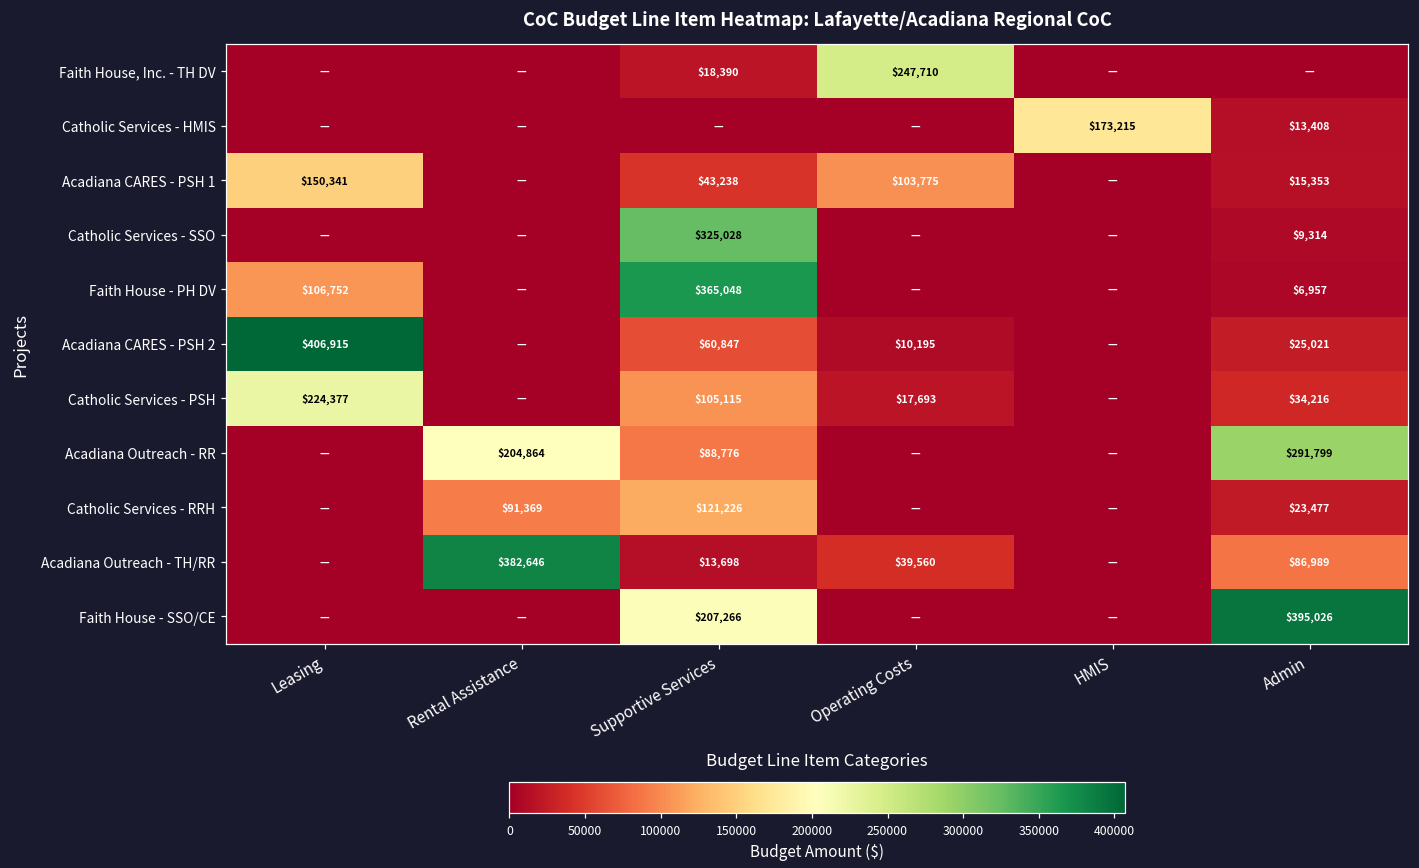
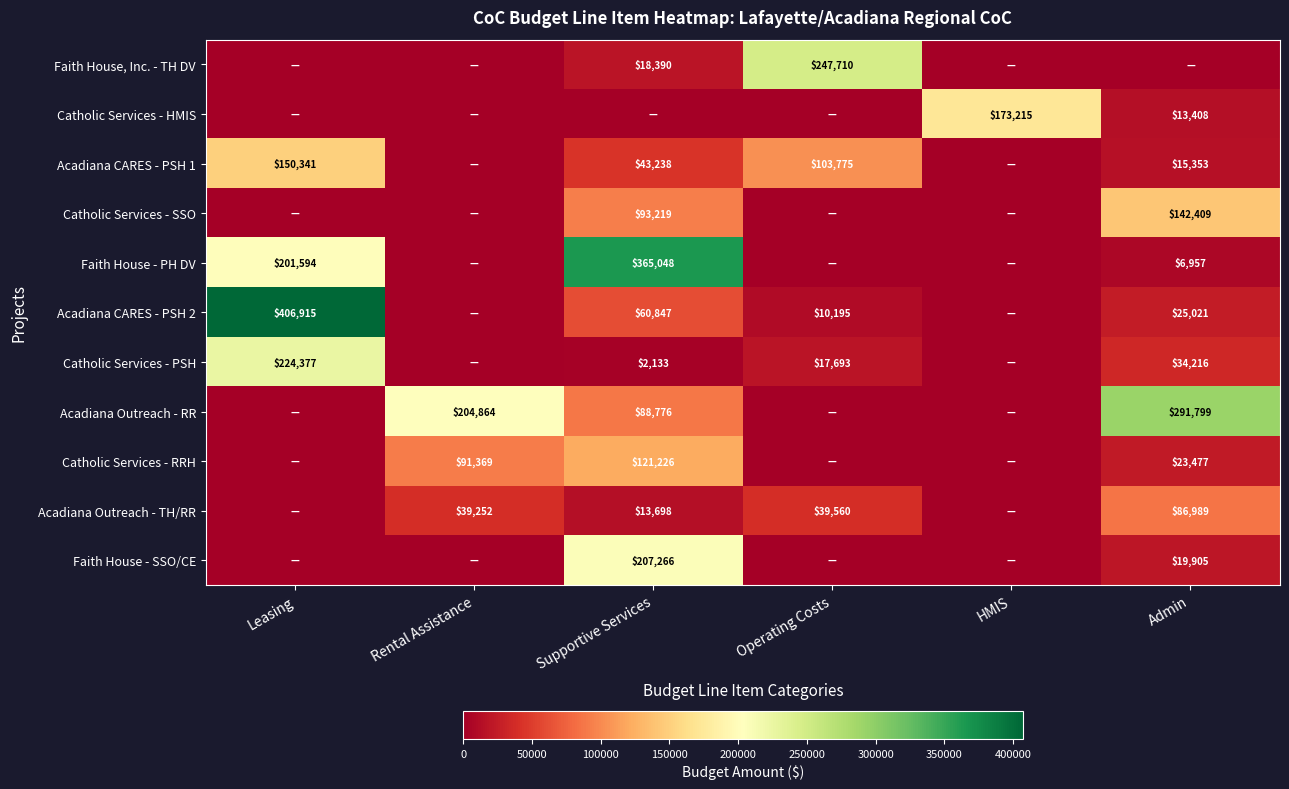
Catholic Services - SSO, Supportive Services: $325,028 -> $93,219
Catholic Services - SSO, Admin: $9,314 -> $142,409
Faith House - PH DV, Leasing: $106,752 -> $201,594
Catholic Services - PSH, Supportive Services: $105,115 -> $2,133
Acadiana Outreach - TH/RR, Rental Assistance: $382,646 -> $39,252
Faith House - SSO/CE, Admin: $395,026 -> $19,905
